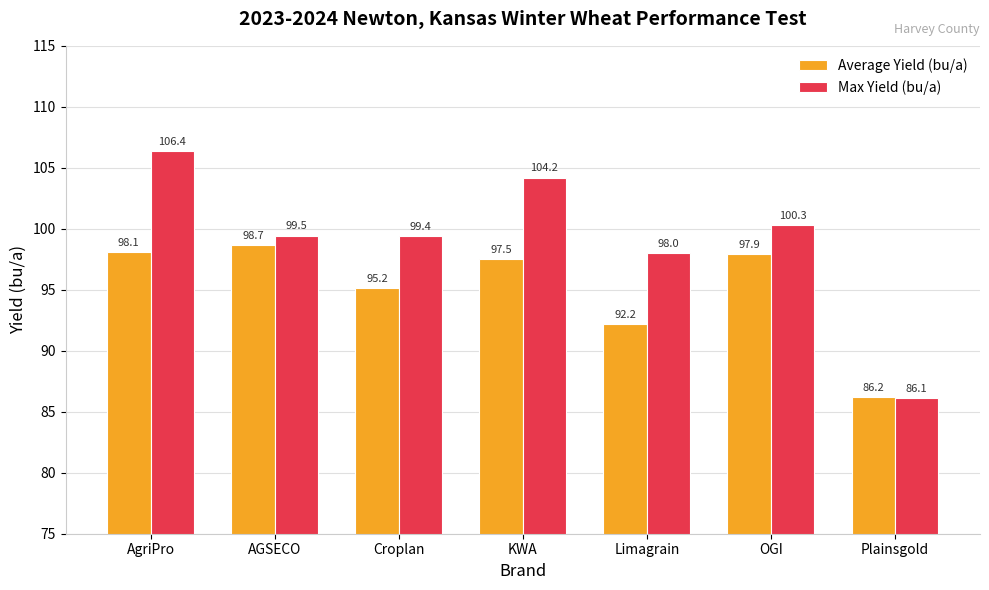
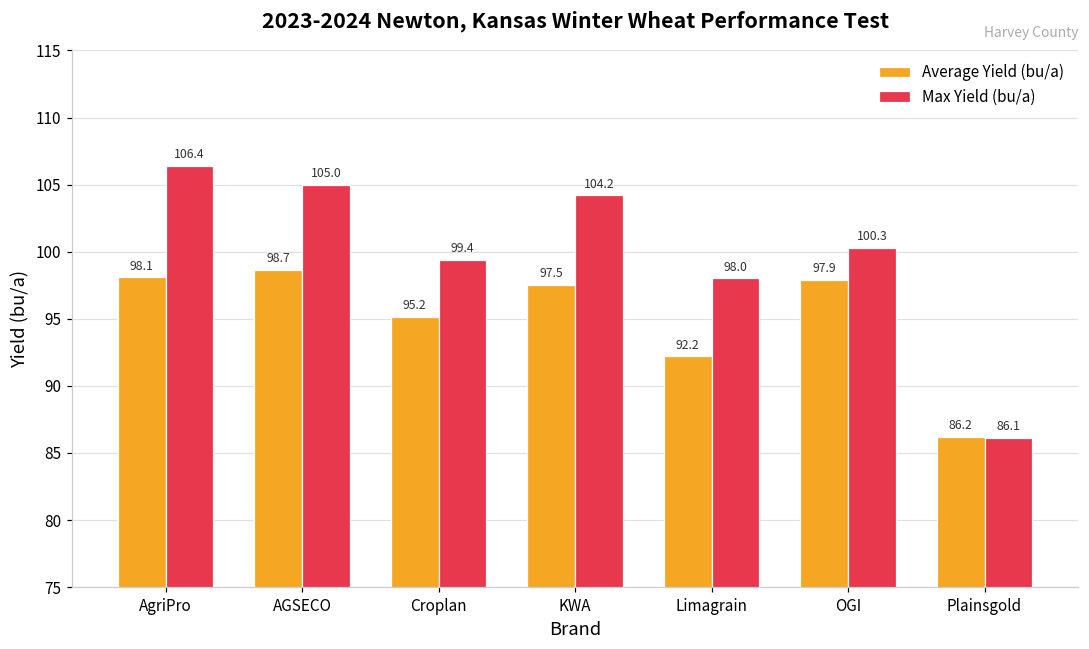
Max Yield (bu/a), AGSECO: 99.5 -> 105.0
